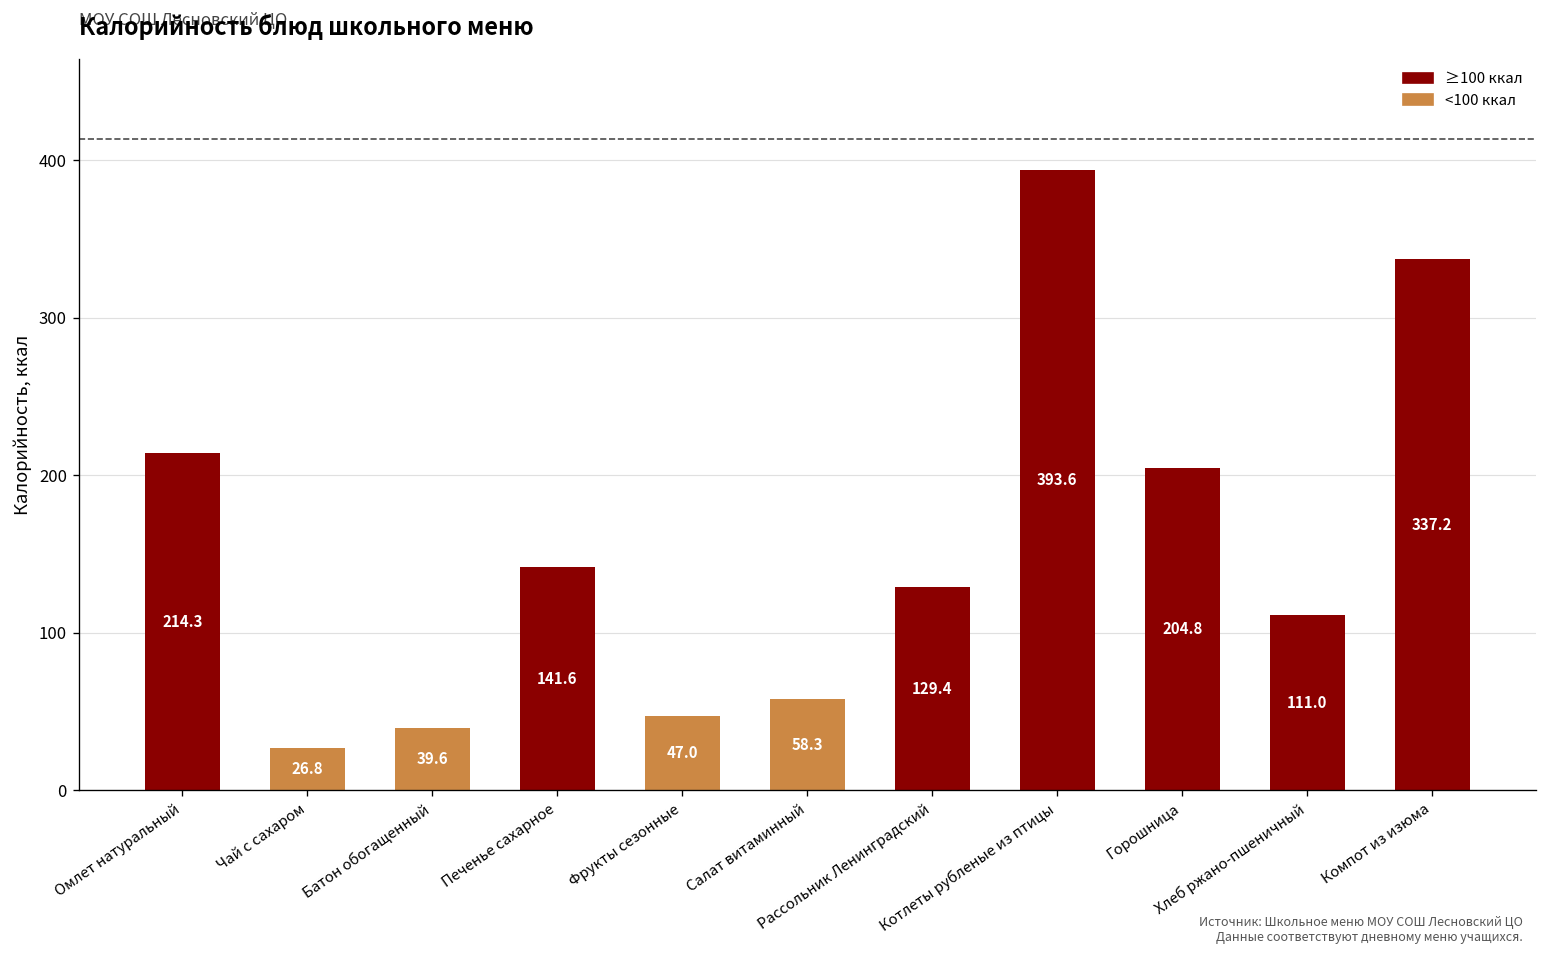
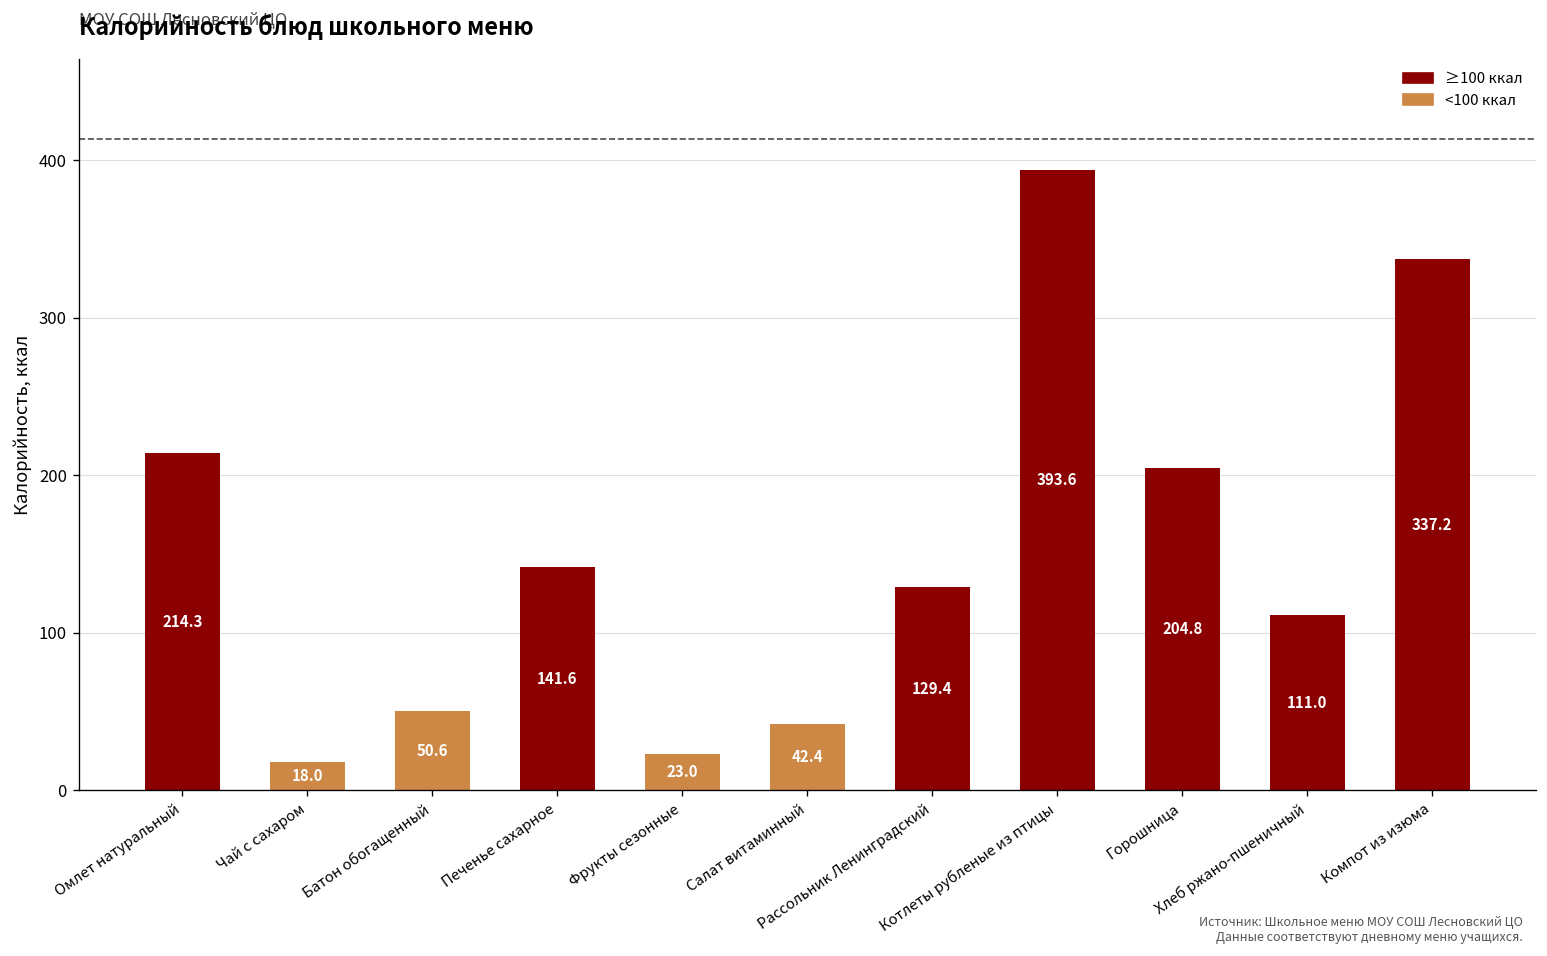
Чай с сахаром: 26.8 -> 18.0
Батон обогащенный: 39.6 -> 50.6
Фрукты сезонные: 47.0 -> 23.0
Салат витаминный: 58.3 -> 42.4
